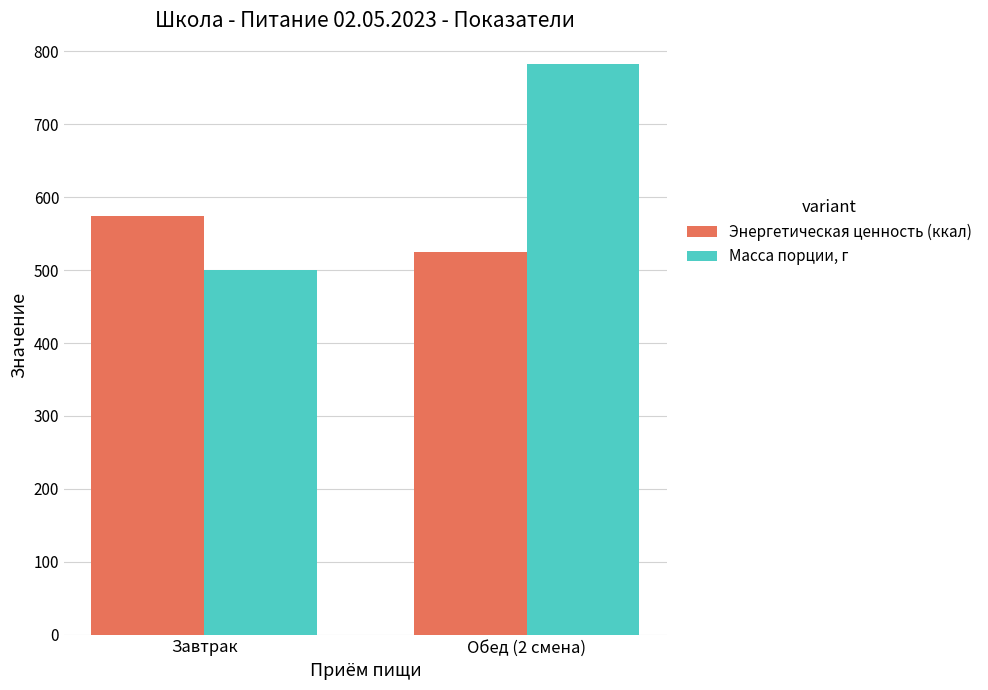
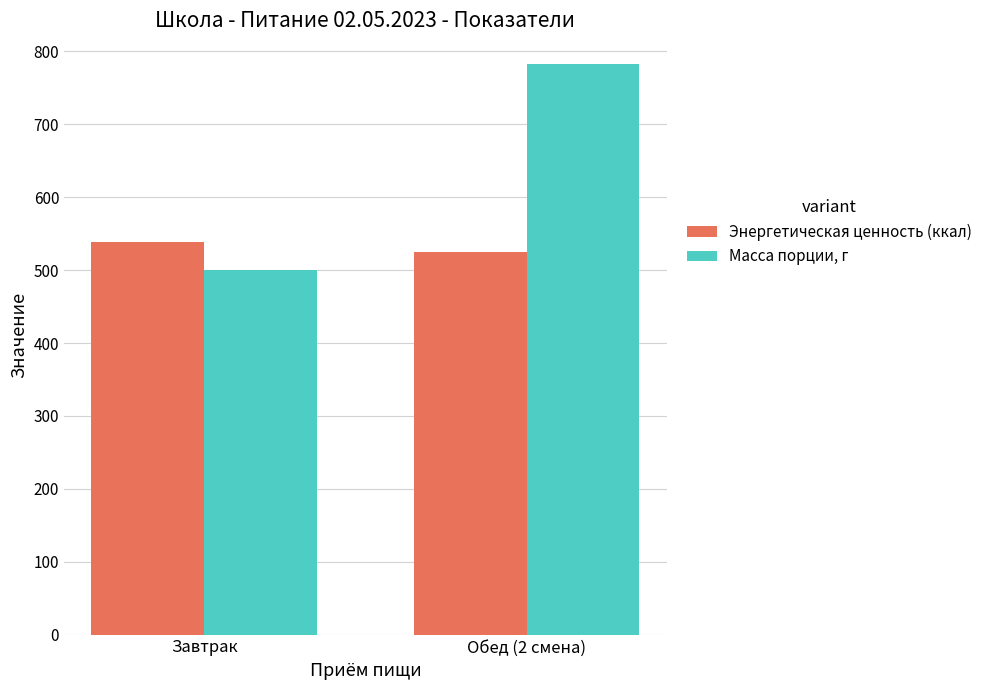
Энергетическая ценность (ккал), Завтрак: 570 -> 540
